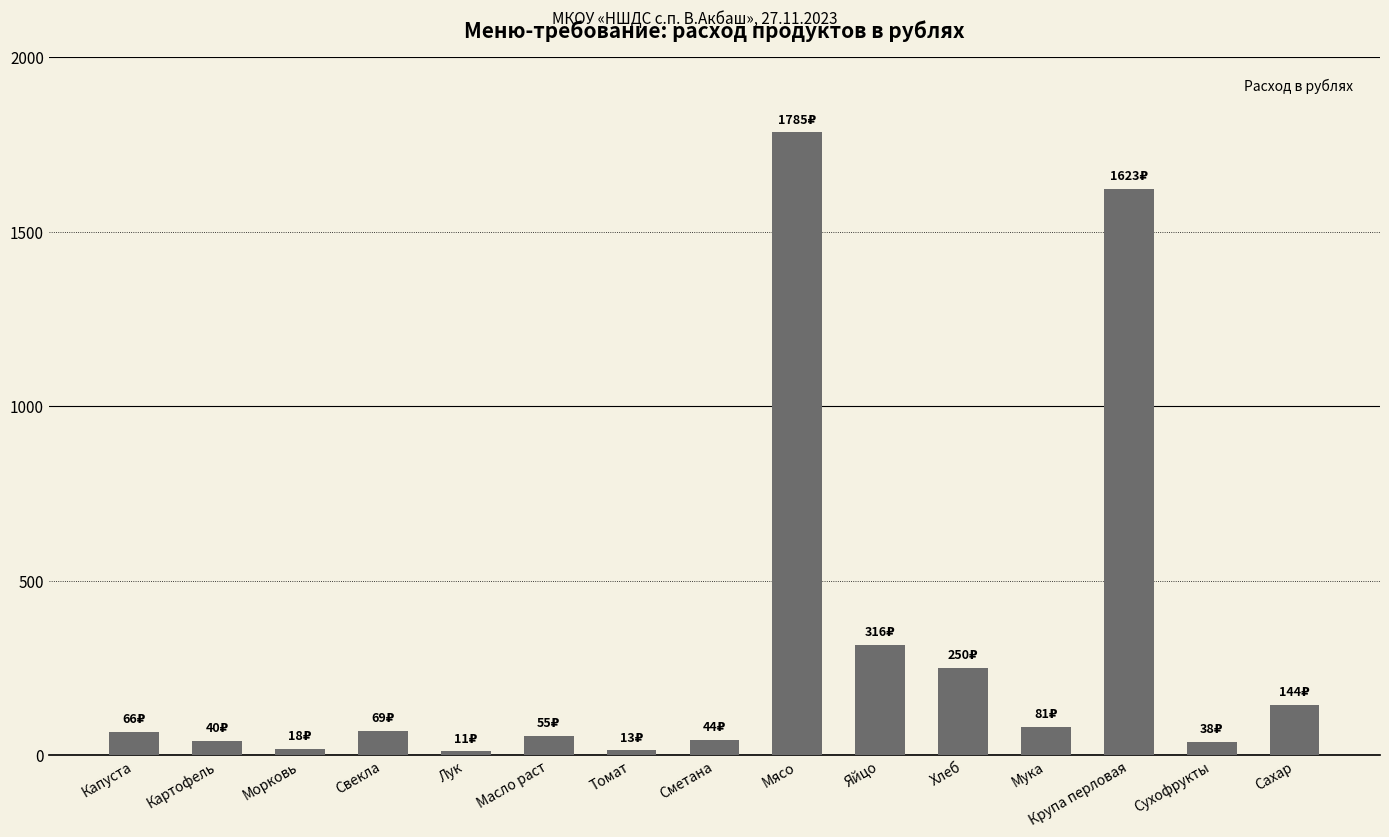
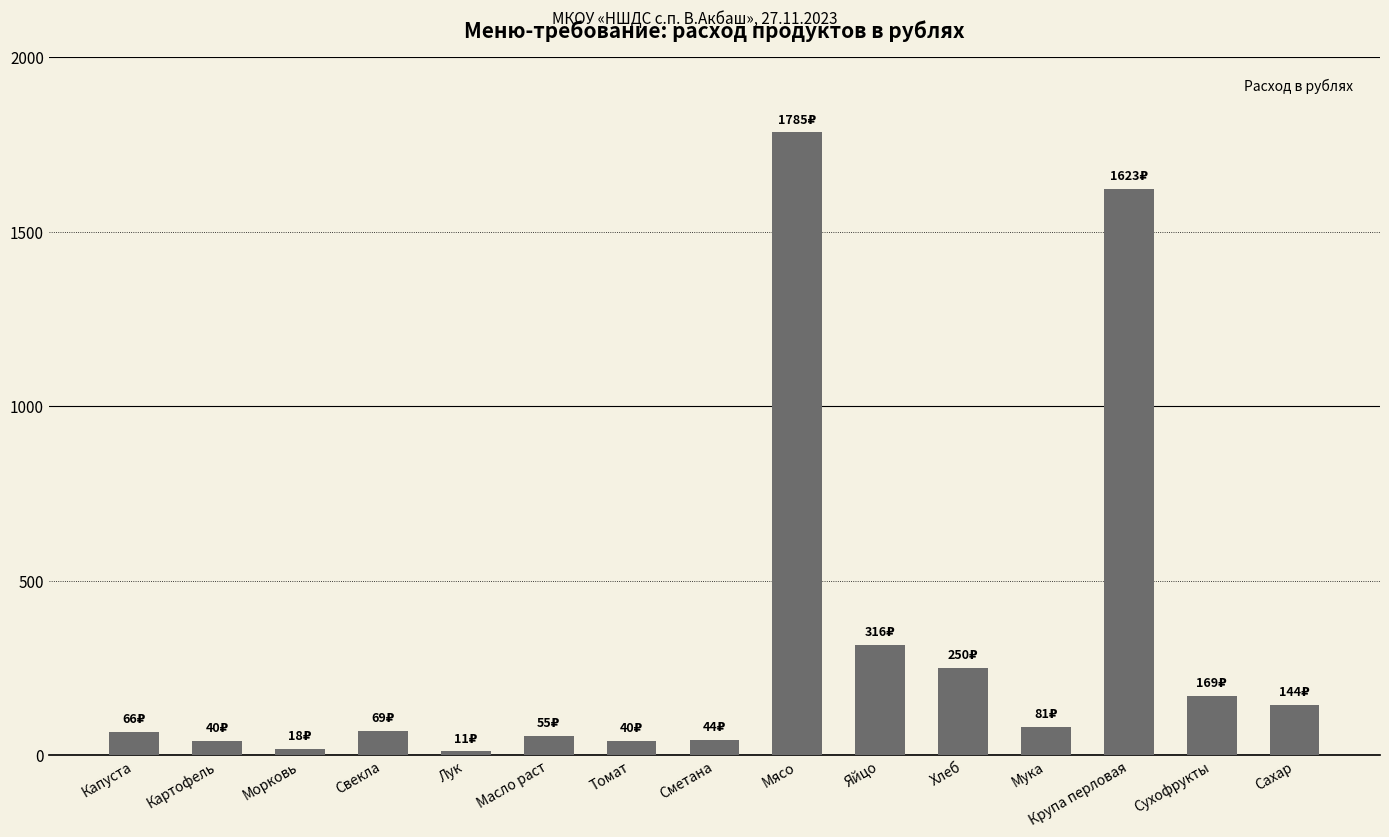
Томат: 13₽ -> 40₽
Сухофрукты: 38₽ -> 169₽
